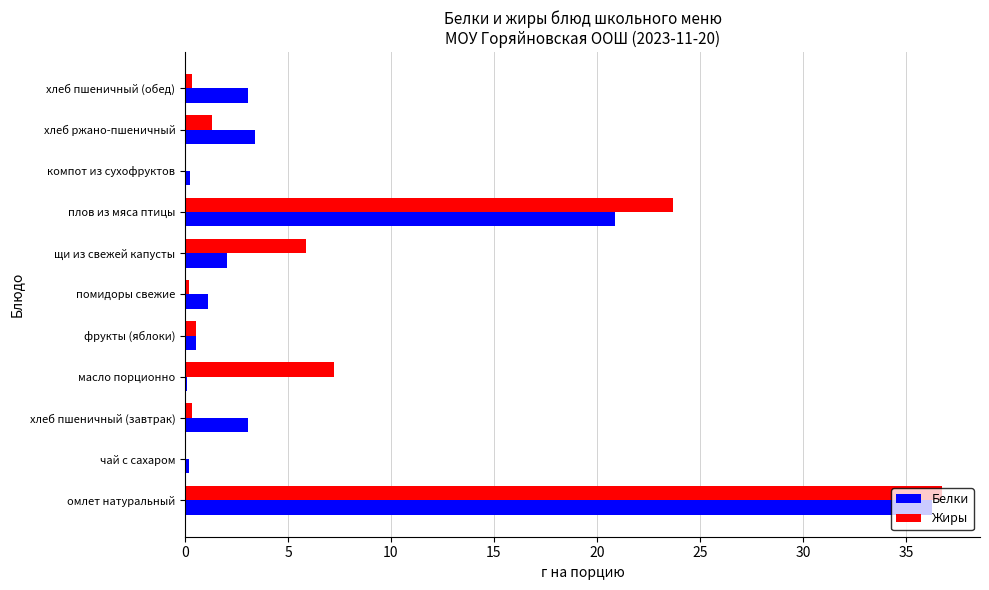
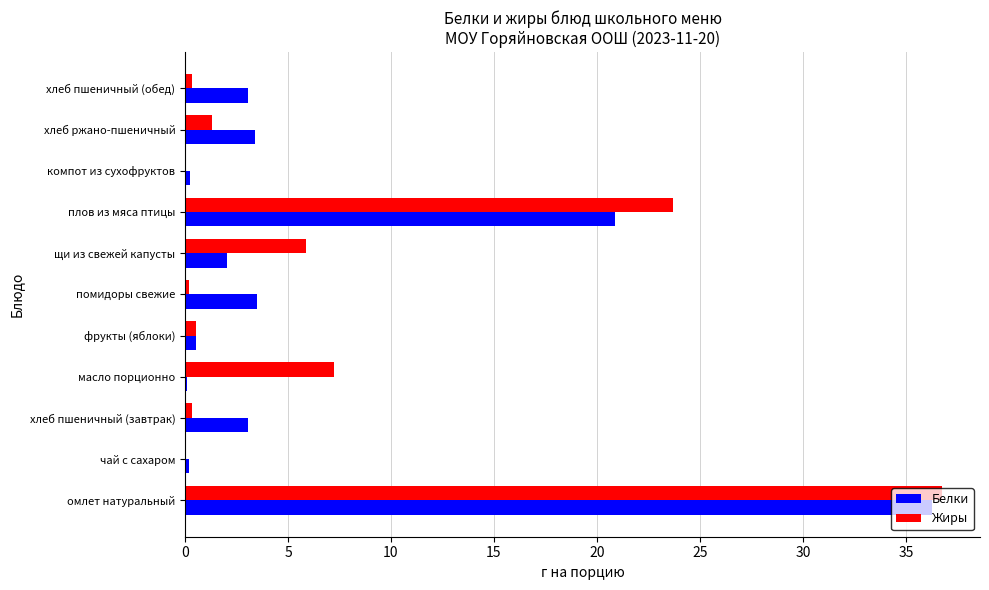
Белки, помидоры свежие: 1.1 -> 3.5
